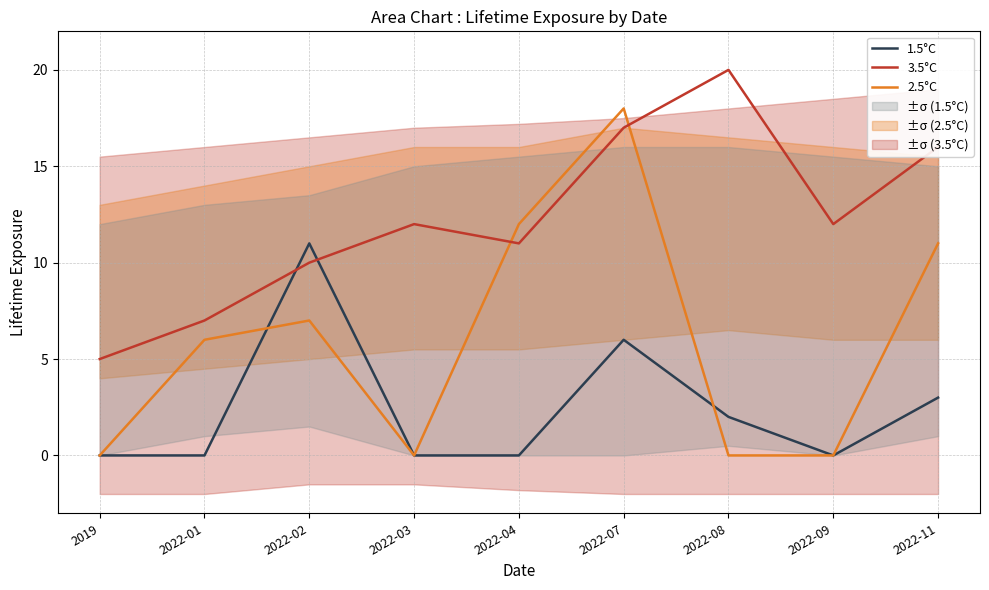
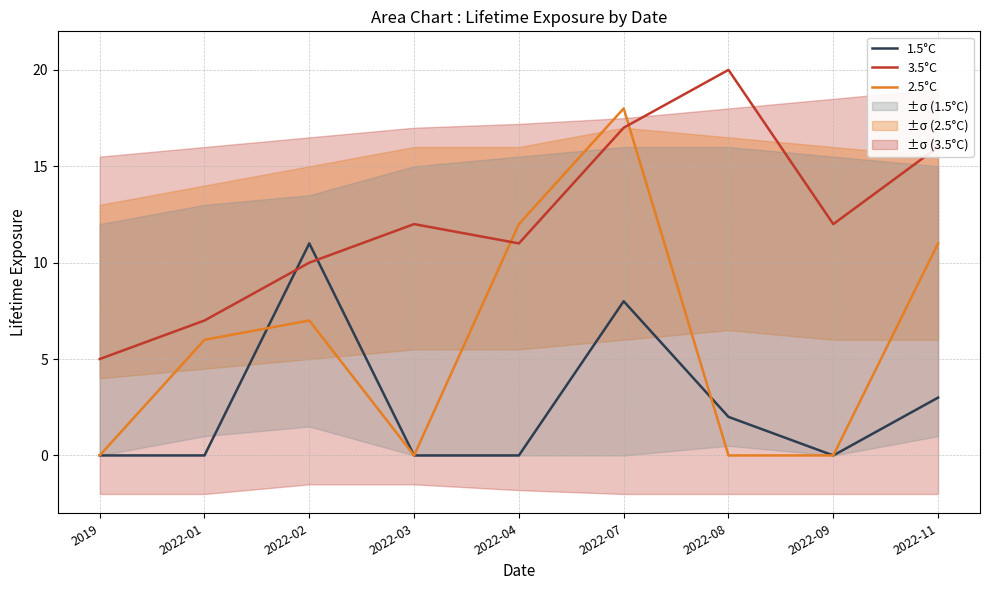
1.5°C, 2022-07: 6 -> 8
